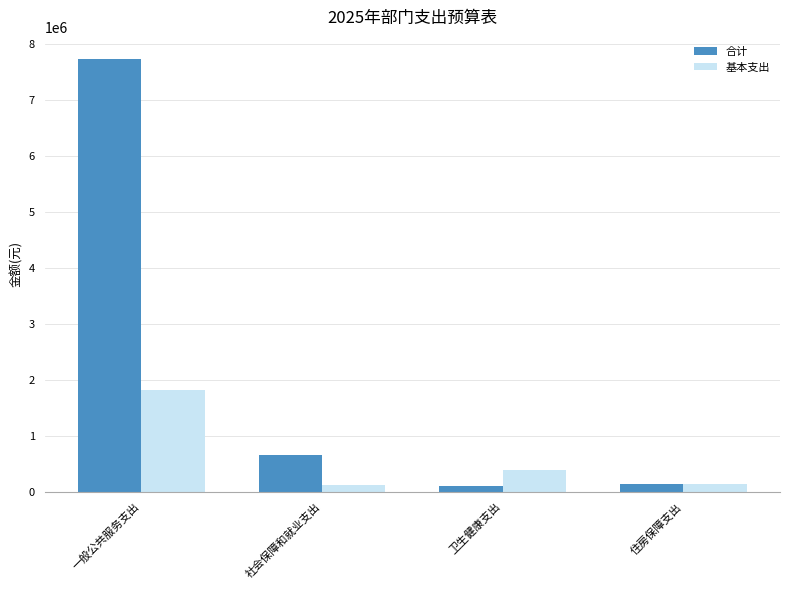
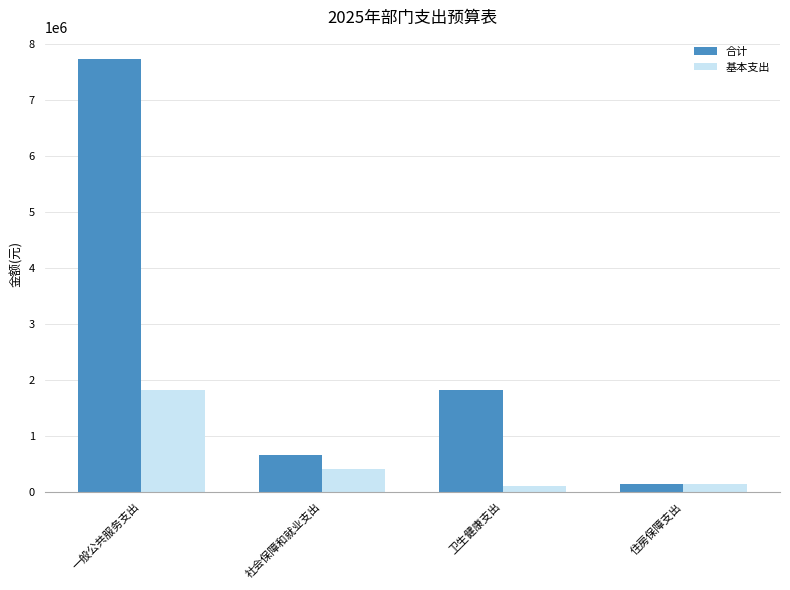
基本支出, 社会保障和就业支出: 100000 -> 400000
合计, 卫生健康支出: 100000 -> 1800000
基本支出, 卫生健康支出: 400000 -> 100000
